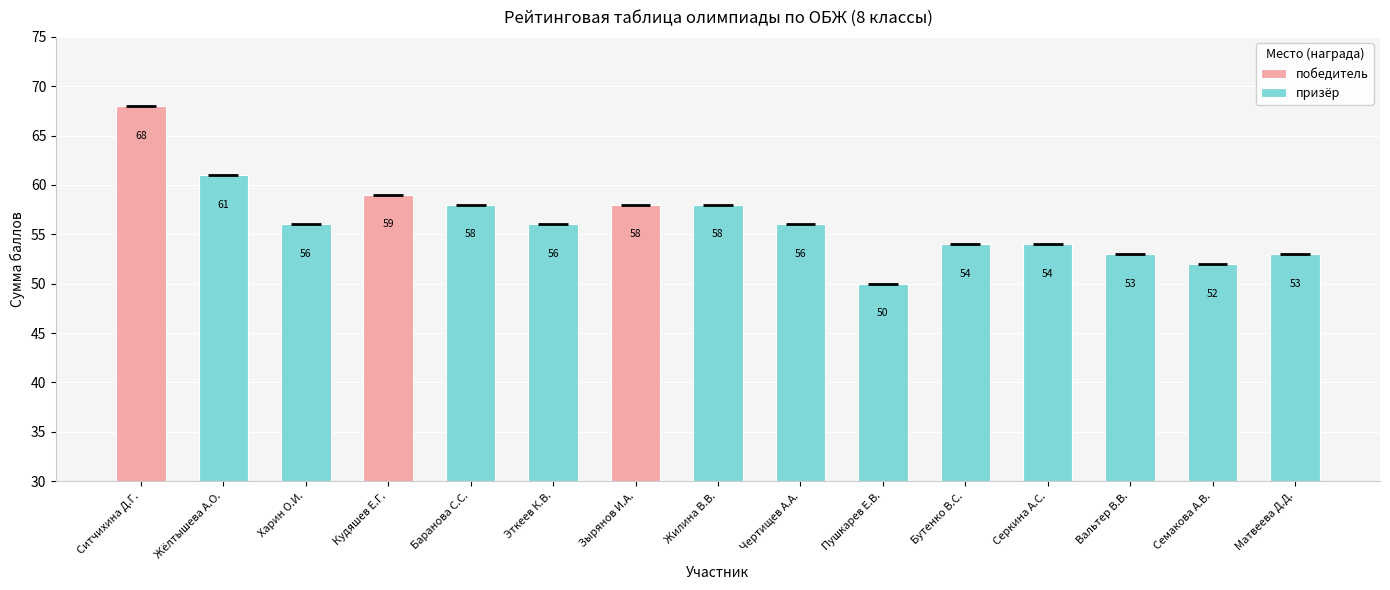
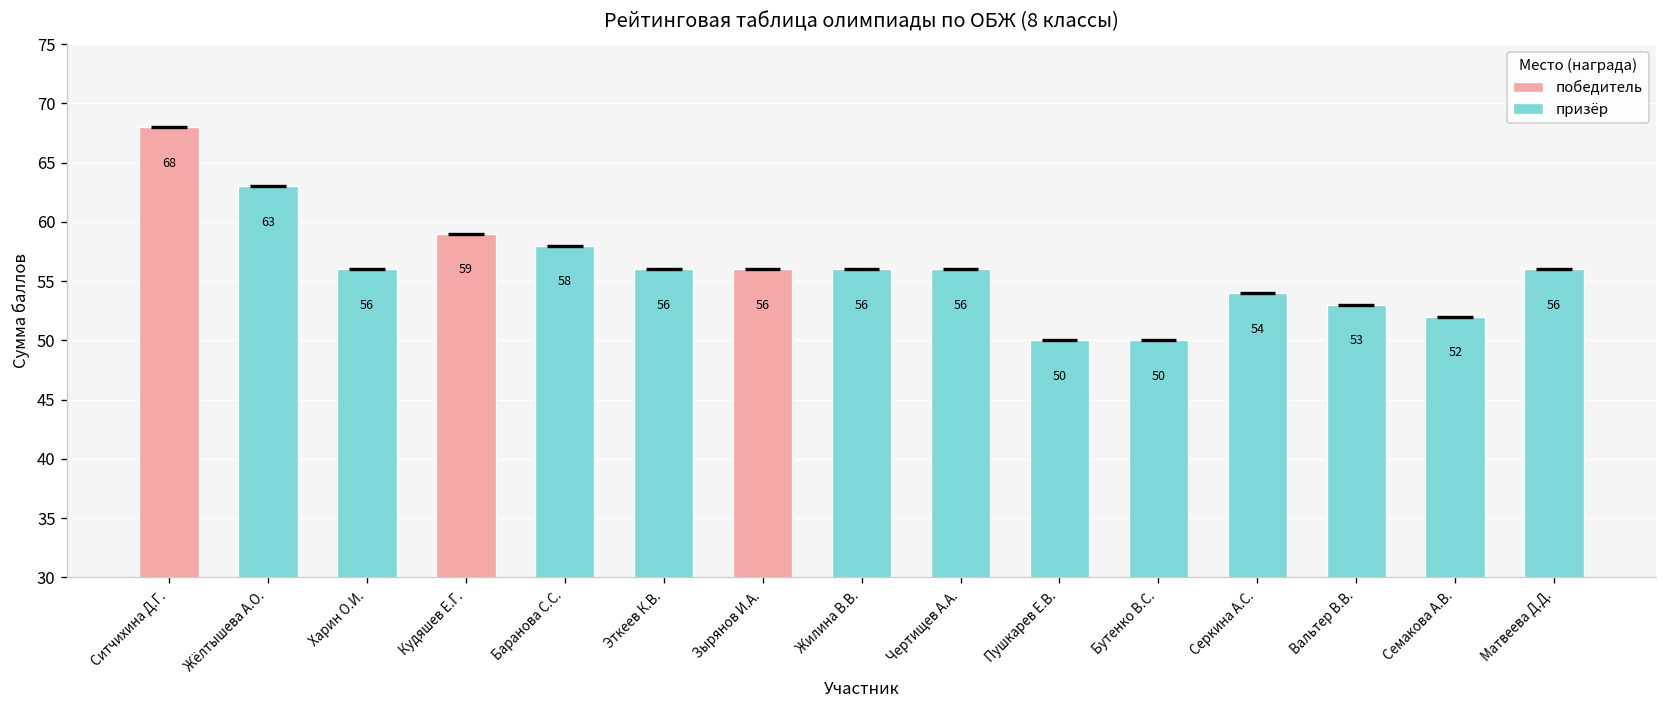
призёр, Жёлтышева А.О.: 61 -> 63
победитель, Зырянов И.А.: 58 -> 56
призёр, Жилина В.В.: 58 -> 56
призёр, Бутенко В.С.: 54 -> 50
призёр, Матвеева Д.Д.: 53 -> 56
